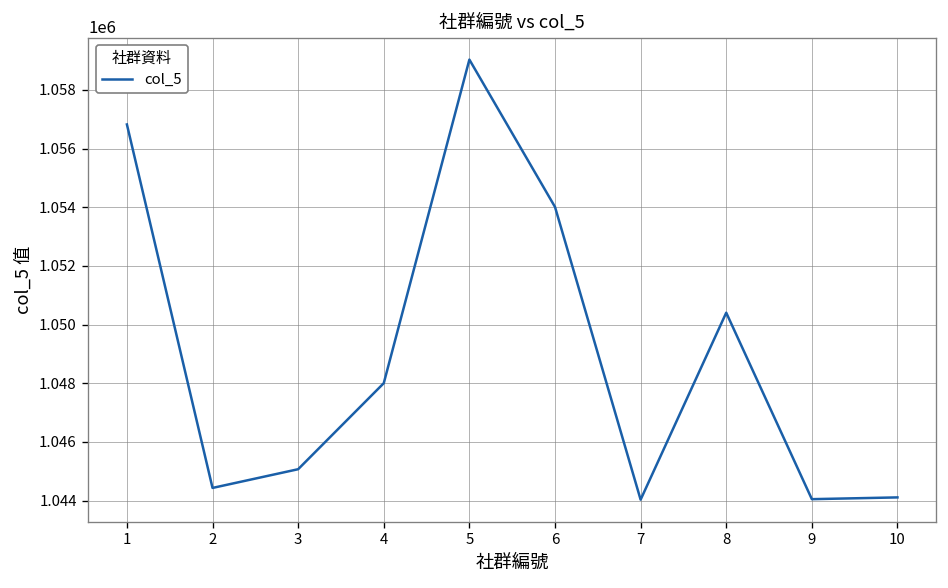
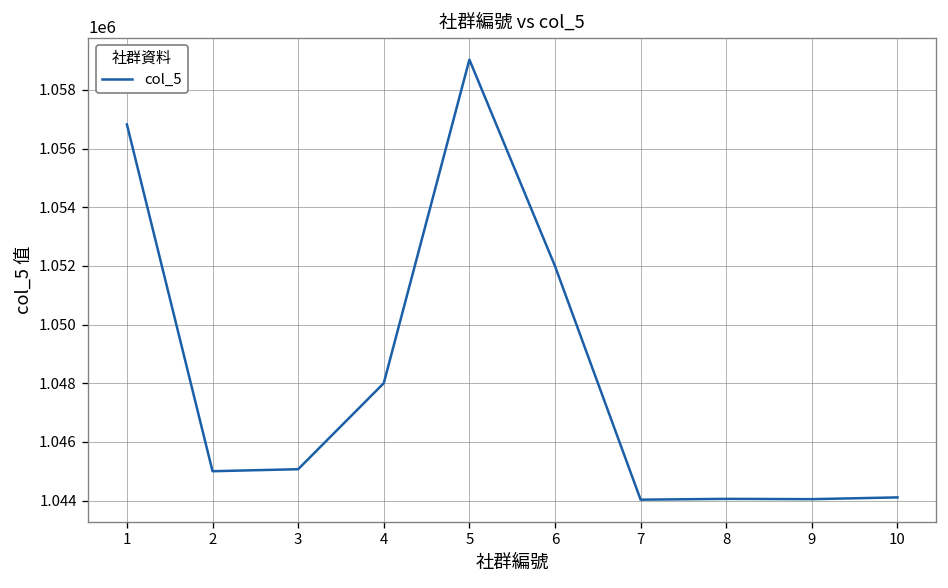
2: 1044400 -> 1045000
6: 1054000 -> 1052000
8: 1050400 -> 1044100
